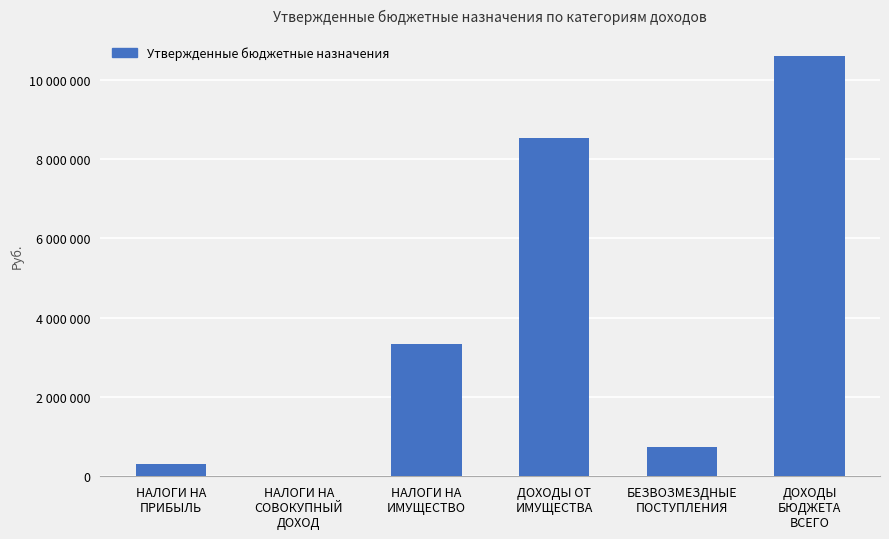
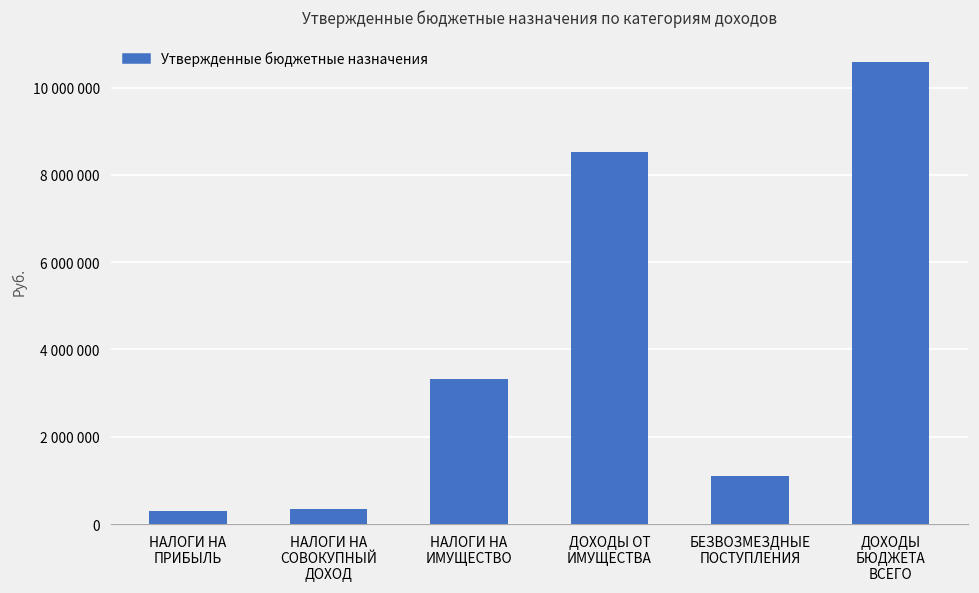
НАЛОГИ НА СОВОКУПНЫЙ ДОХОД: 0 -> 300000
БЕЗВОЗМЕЗДНЫЕ ПОСТУПЛЕНИЯ: 700000 -> 1100000
